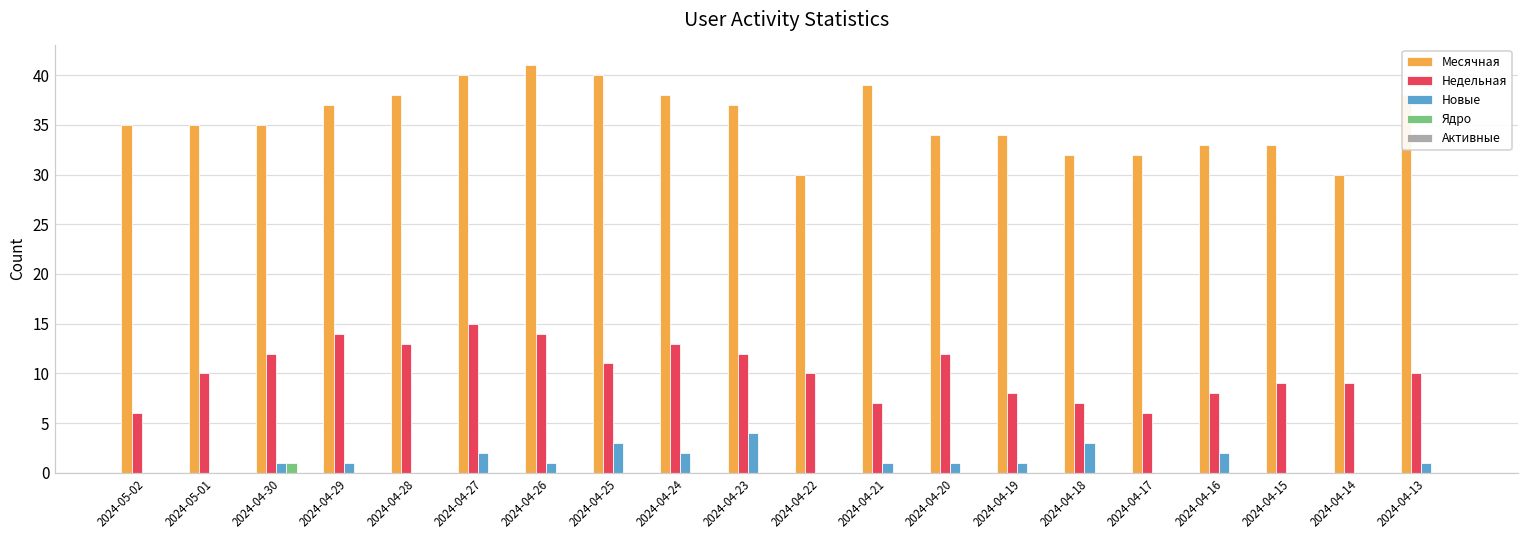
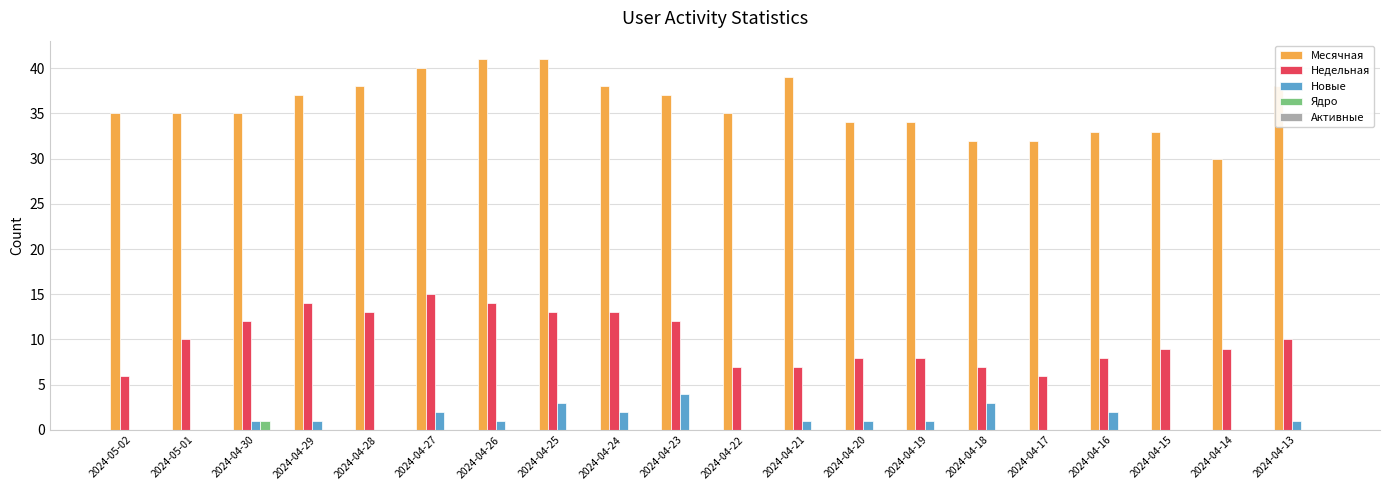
Месячная, 2024-04-25: 40 -> 41
Недельная, 2024-04-25: 11 -> 13
Месячная, 2024-04-22: 30 -> 35
Недельная, 2024-04-22: 10 -> 7
Недельная, 2024-04-20: 12 -> 8
